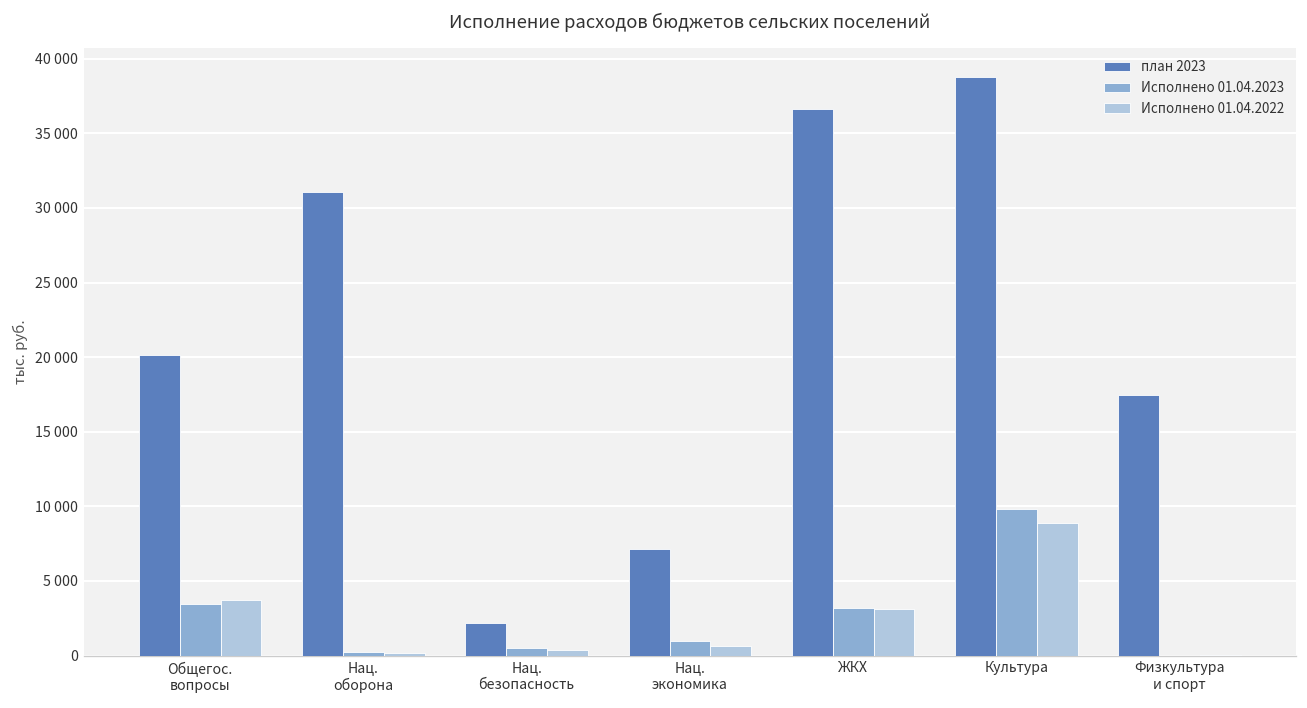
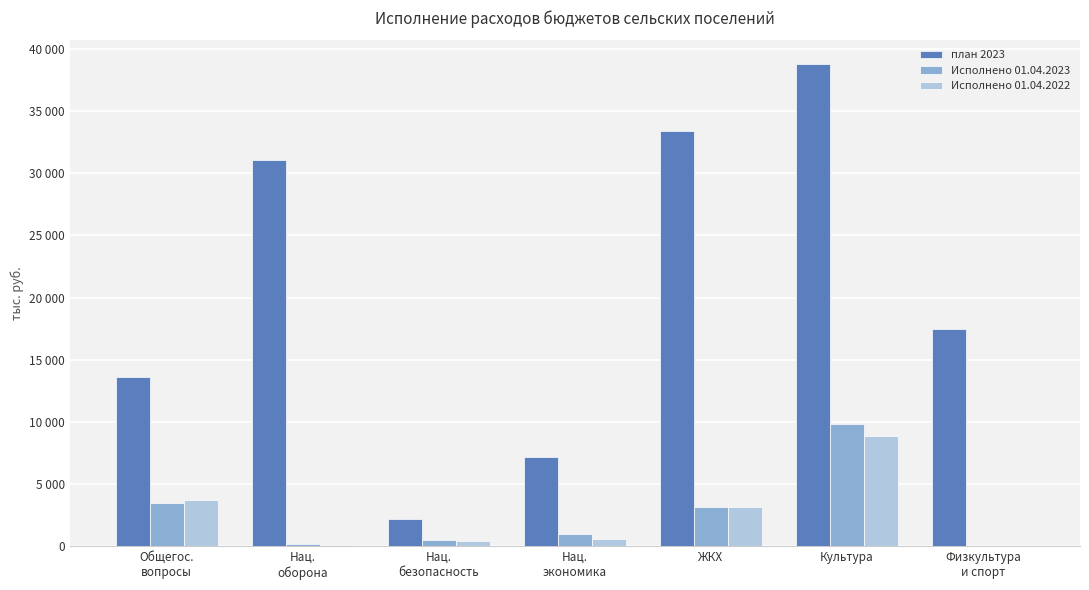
план 2023, Общегос. вопросы: 20200 -> 13600
план 2023, ЖКХ: 36600 -> 33400
